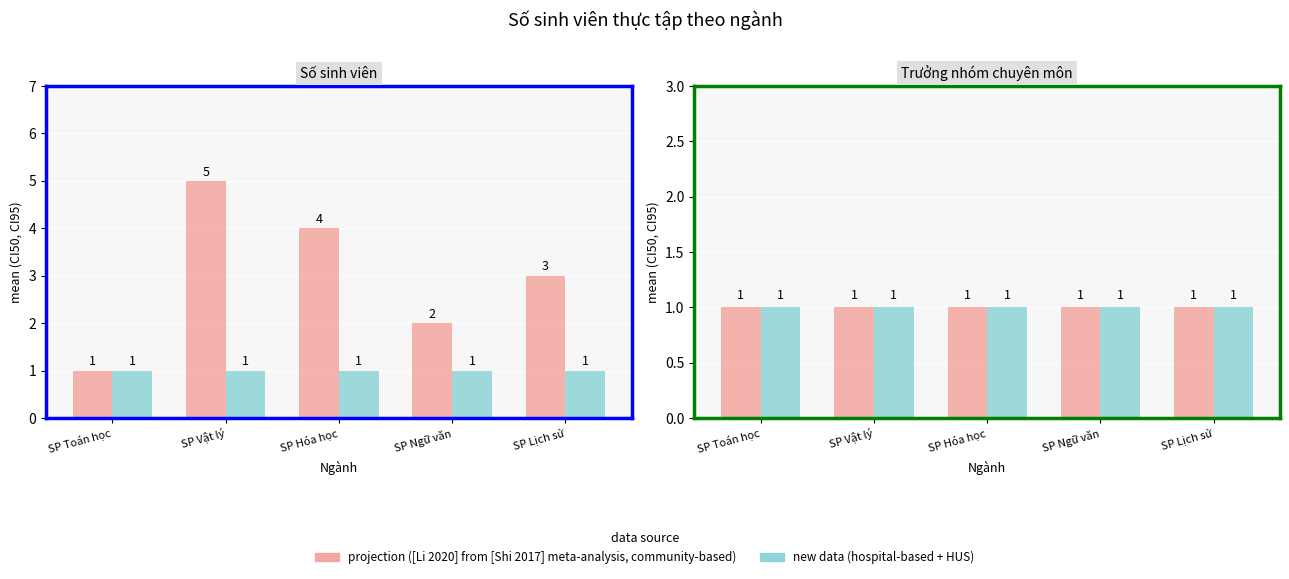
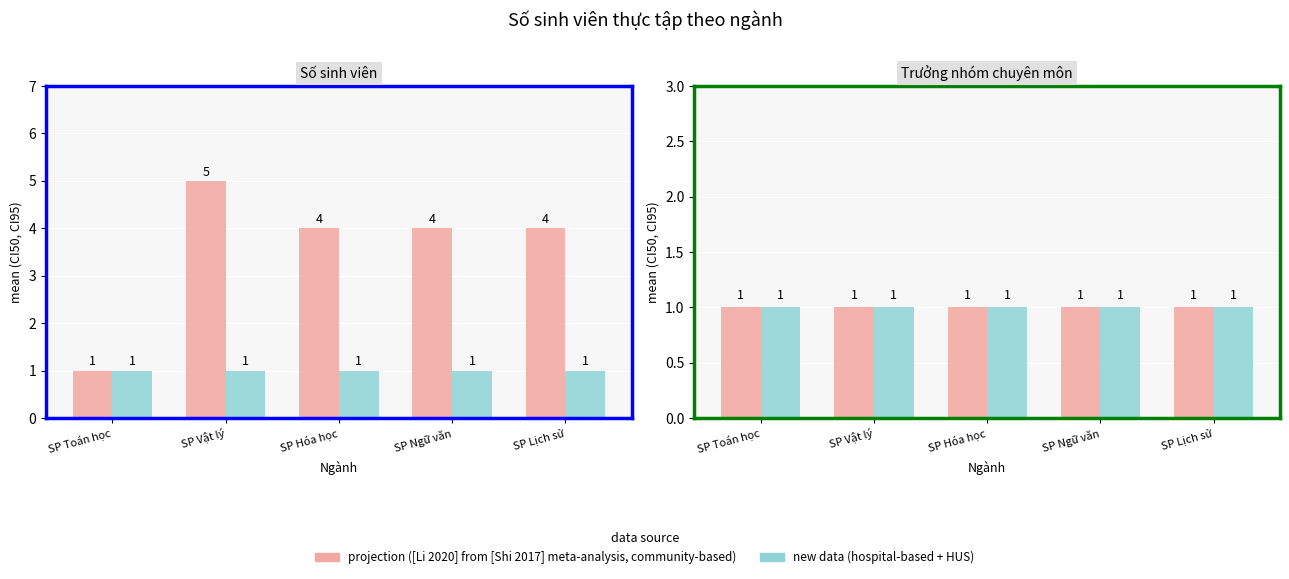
Số sinh viên, projection ([Li 2020] from [Shi 2017] meta-analysis, community-based), SP Ngữ văn: 2 -> 4
Số sinh viên, projection ([Li 2020] from [Shi 2017] meta-analysis, community-based), SP Lịch sử: 3 -> 4
